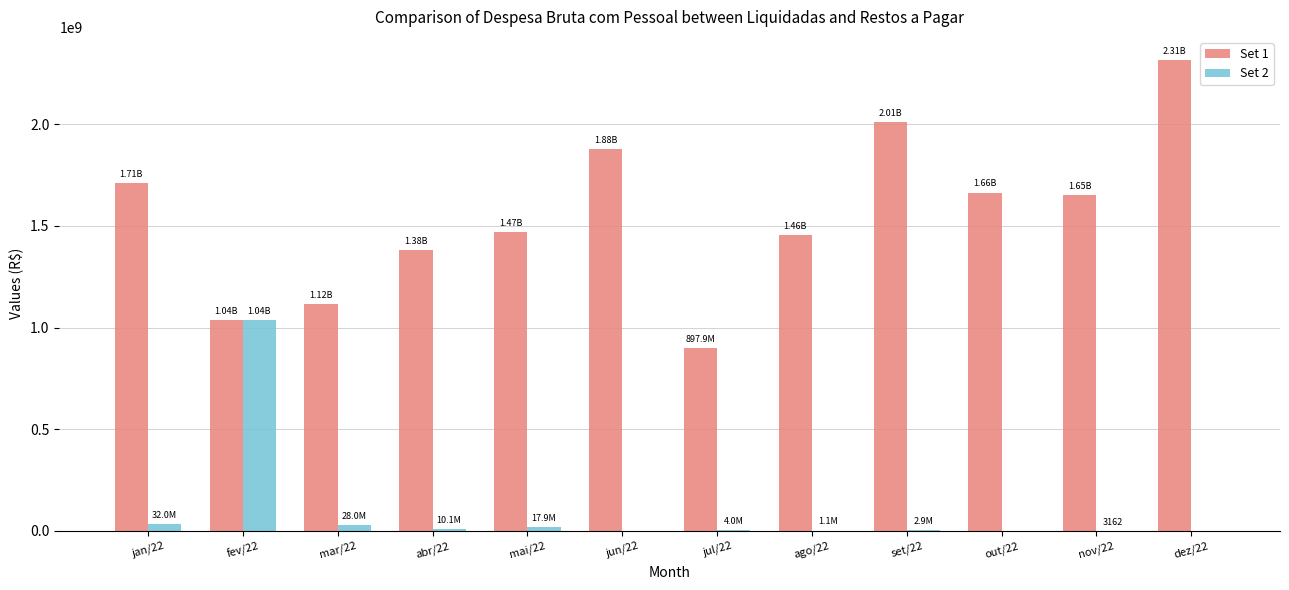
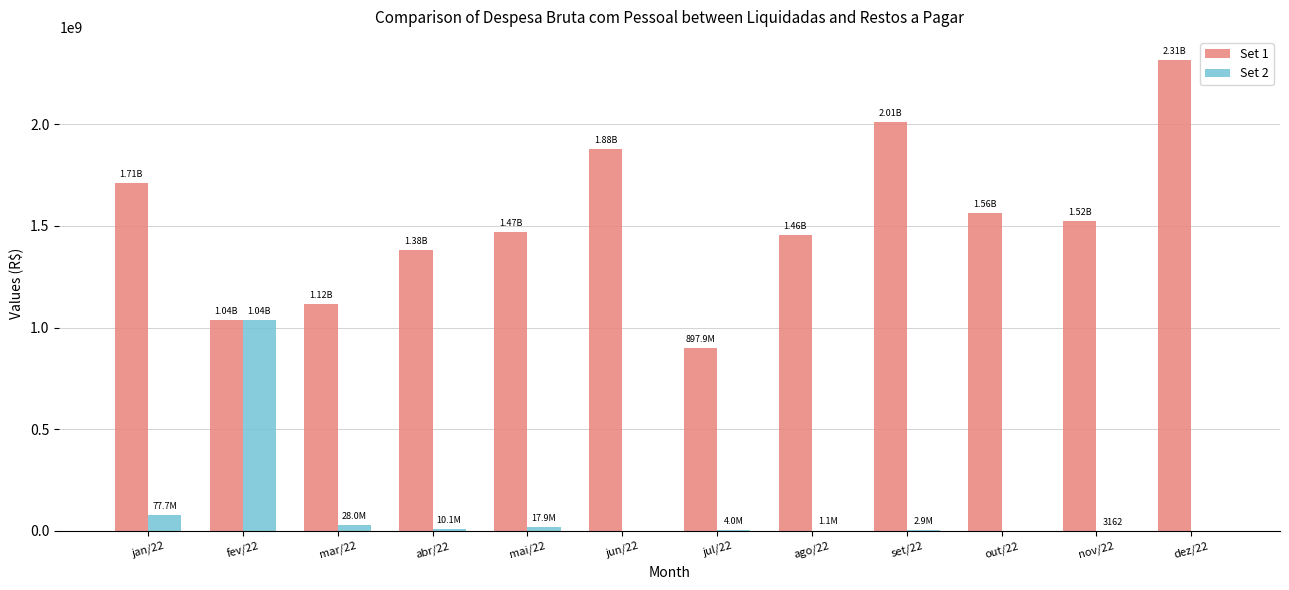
Set 2, jan/22: 32.0M -> 77.7M
Set 1, out/22: 1.66B -> 1.56B
Set 1, nov/22: 1.65B -> 1.52B
